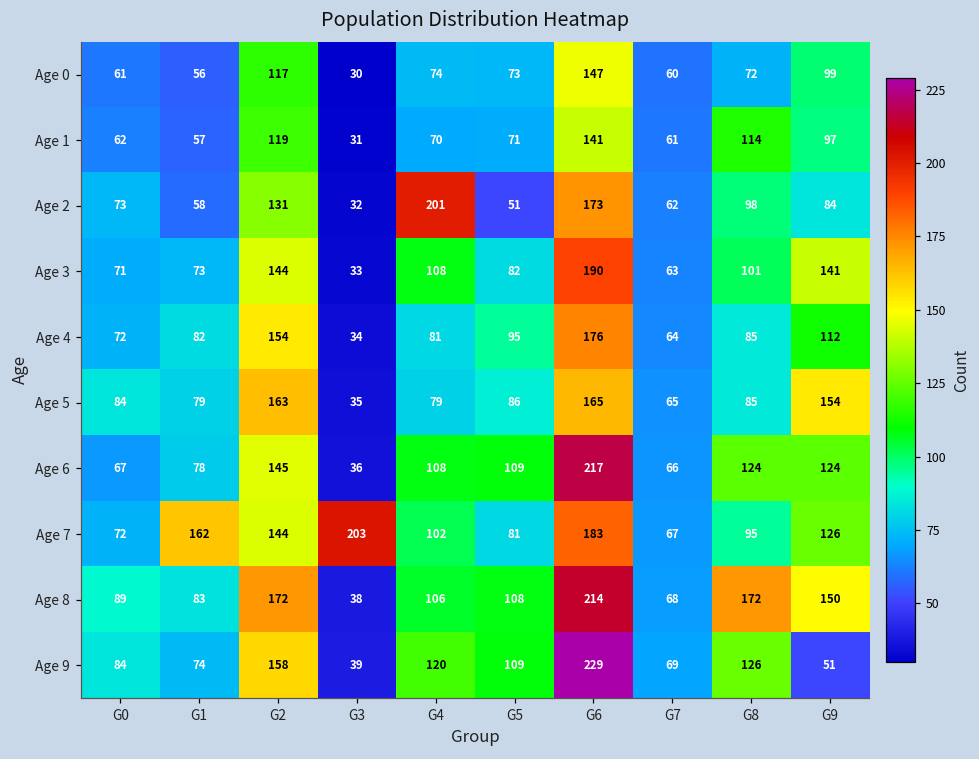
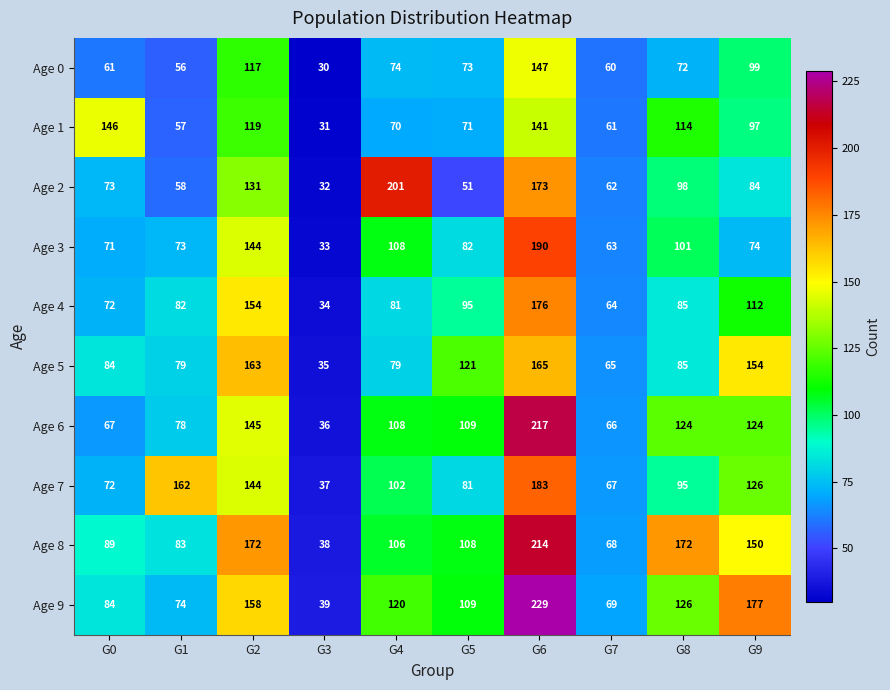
Age 1, G0: 62 -> 146
Age 3, G9: 141 -> 74
Age 5, G5: 86 -> 121
Age 7, G3: 203 -> 37
Age 9, G9: 51 -> 177
